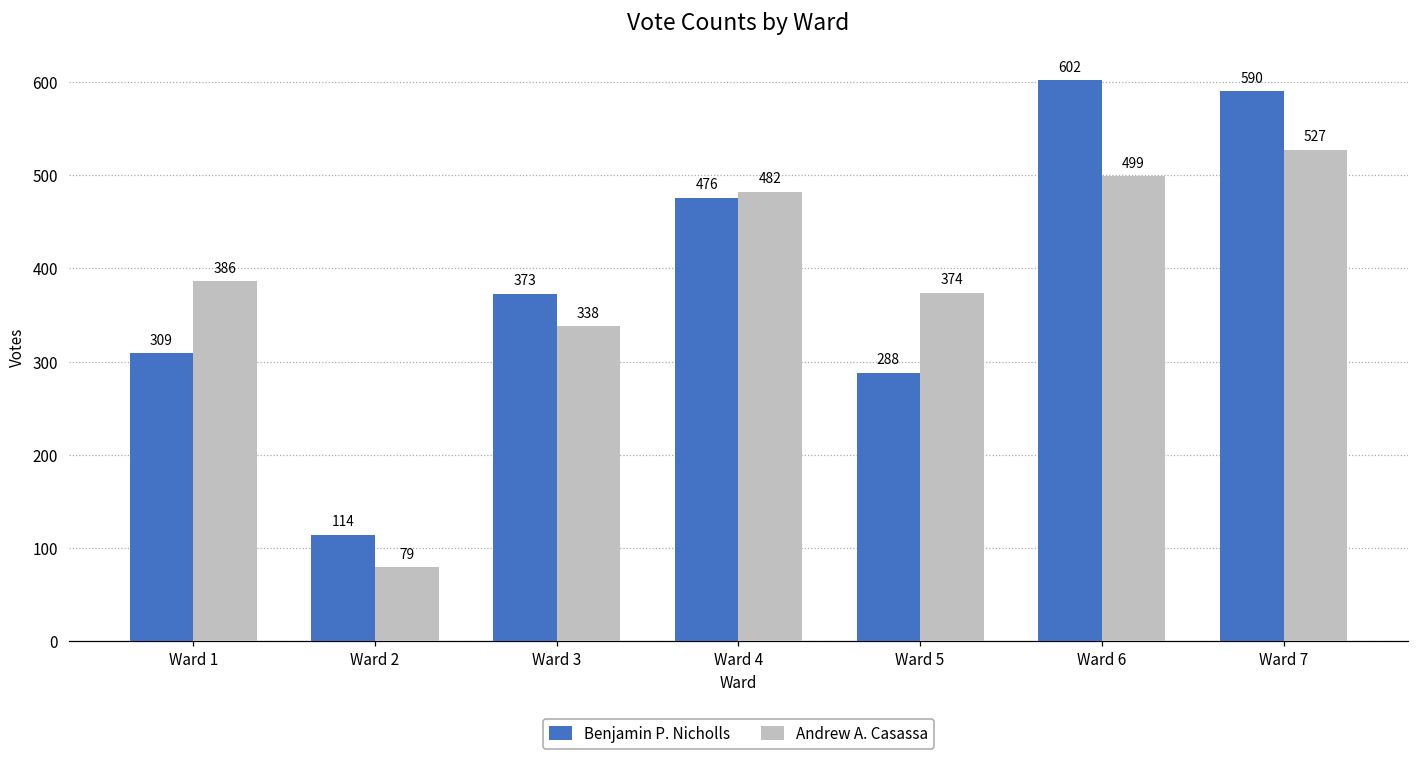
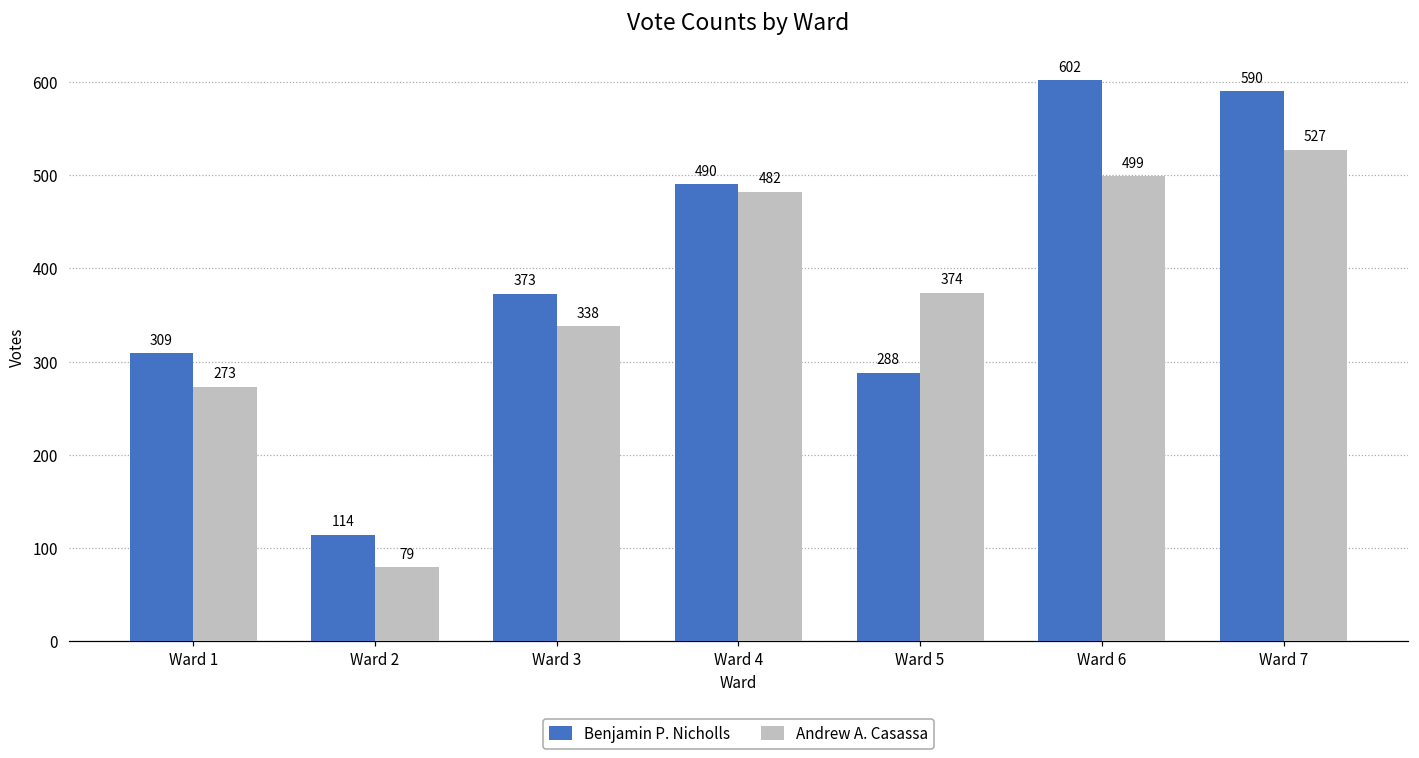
Andrew A. Casassa, Ward 1: 386 -> 273
Benjamin P. Nicholls, Ward 4: 476 -> 490
